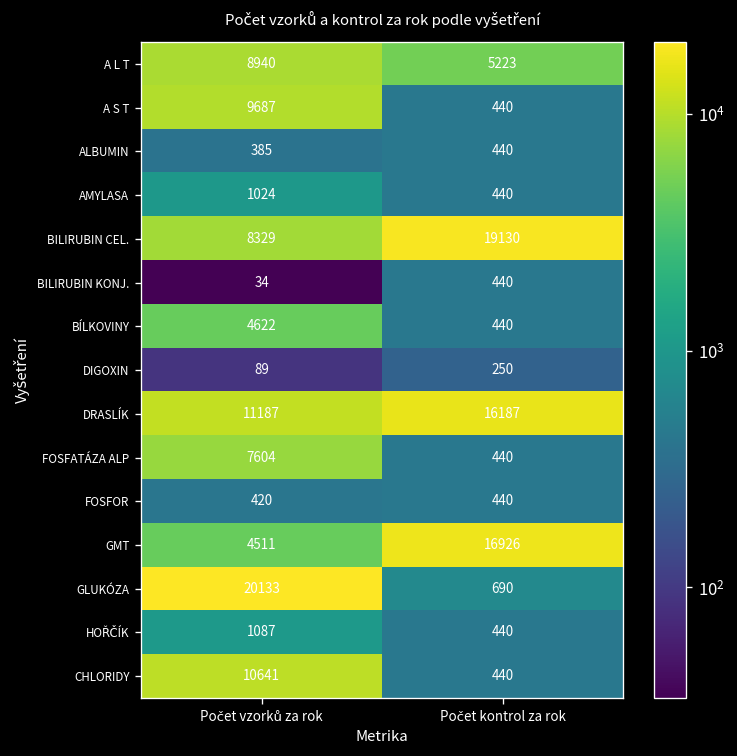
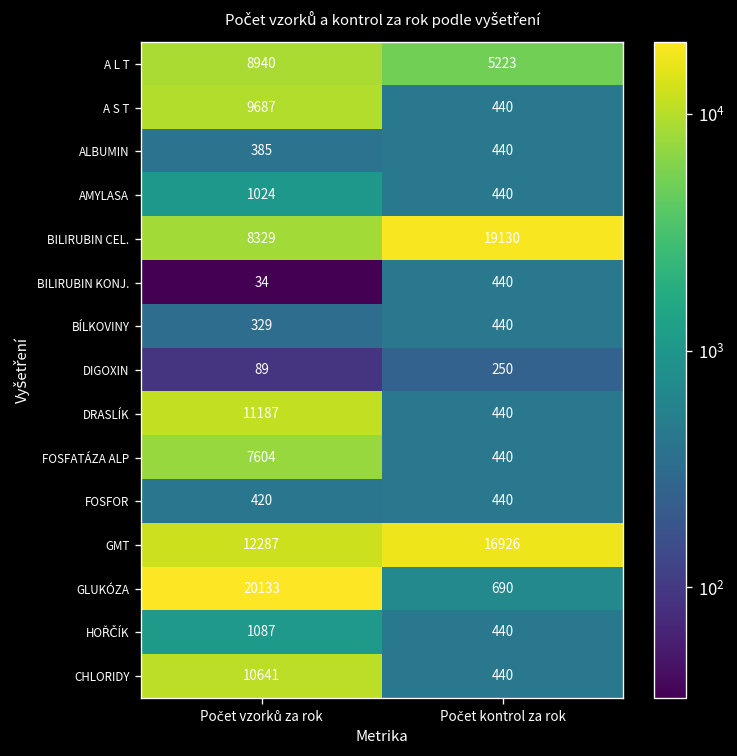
BÍLKOVINY, Počet vzorků za rok: 4622 -> 329
DRASLÍK, Počet kontrol za rok: 16187 -> 440
GMT, Počet vzorků za rok: 4511 -> 12287
